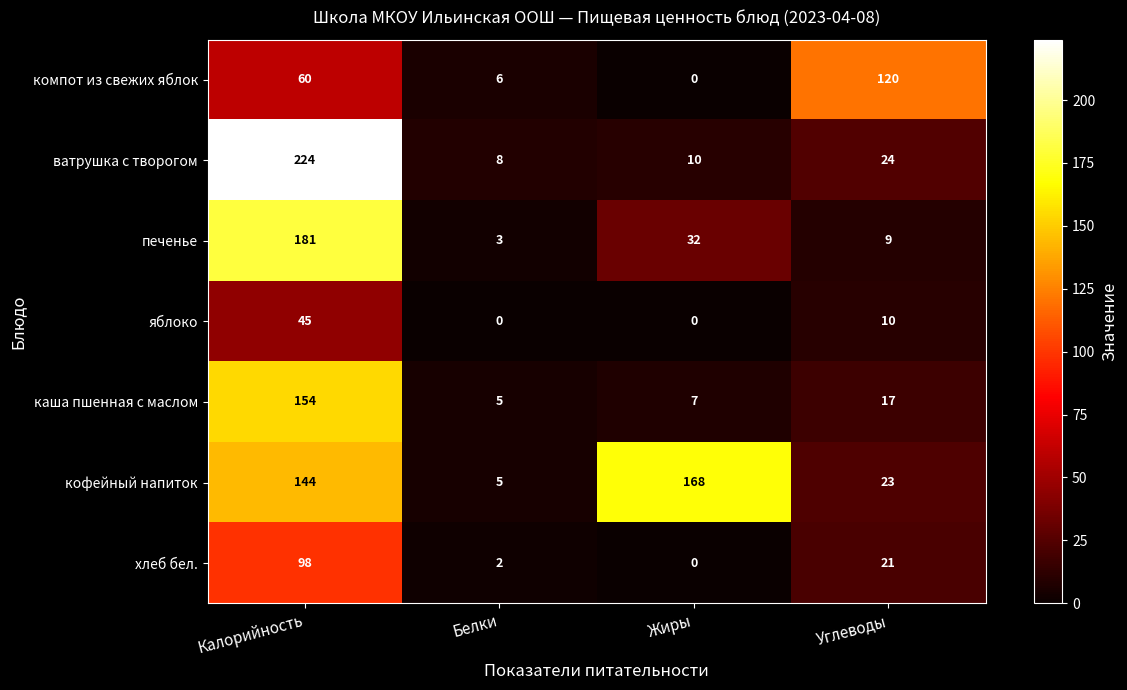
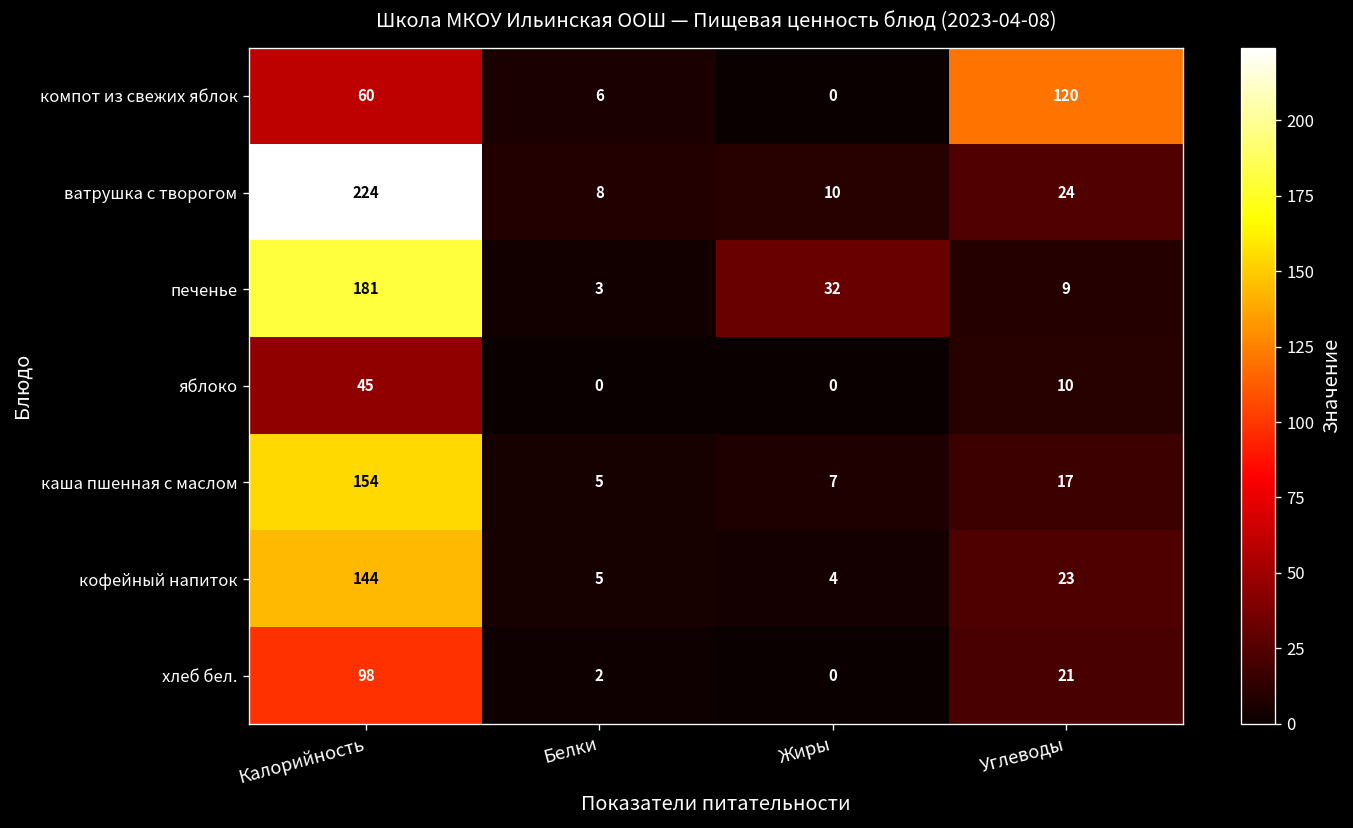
кофейный напиток, Жиры: 168 -> 4
